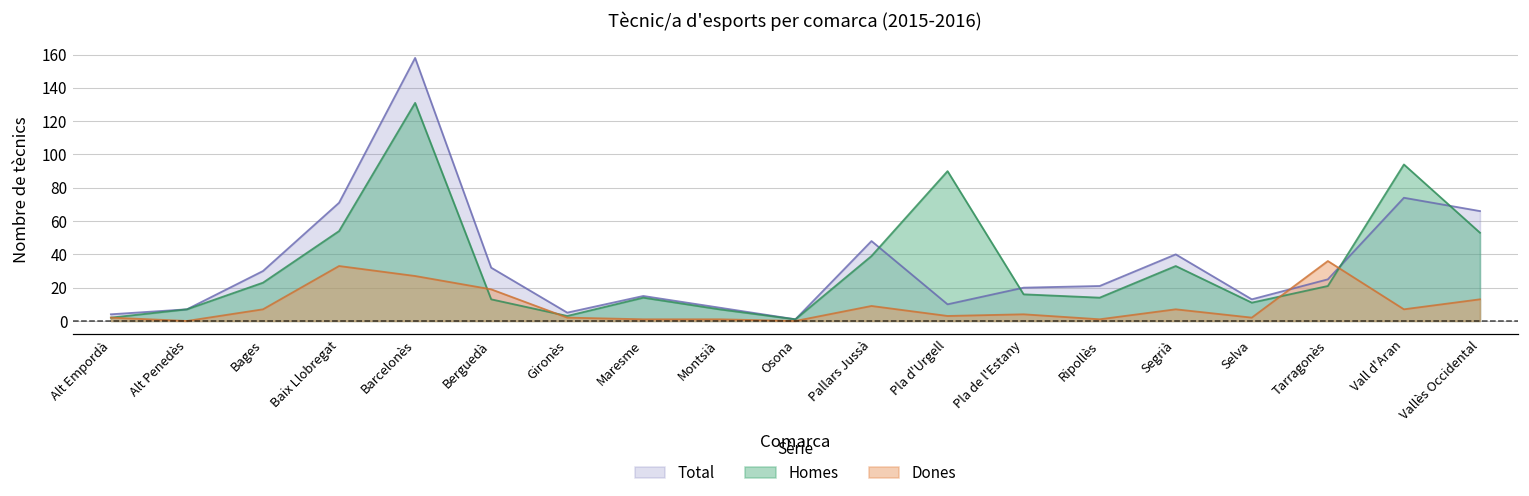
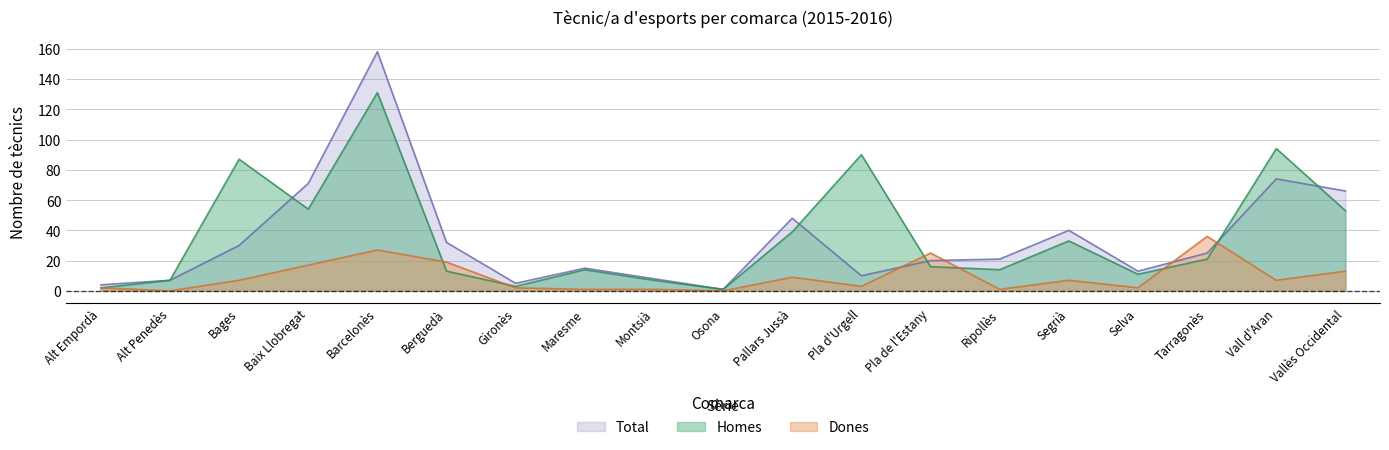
Homes, Bages: 23 -> 87
Dones, Baix Llobregat: 33 -> 17
Dones, Pla de l'Estany: 4 -> 25
